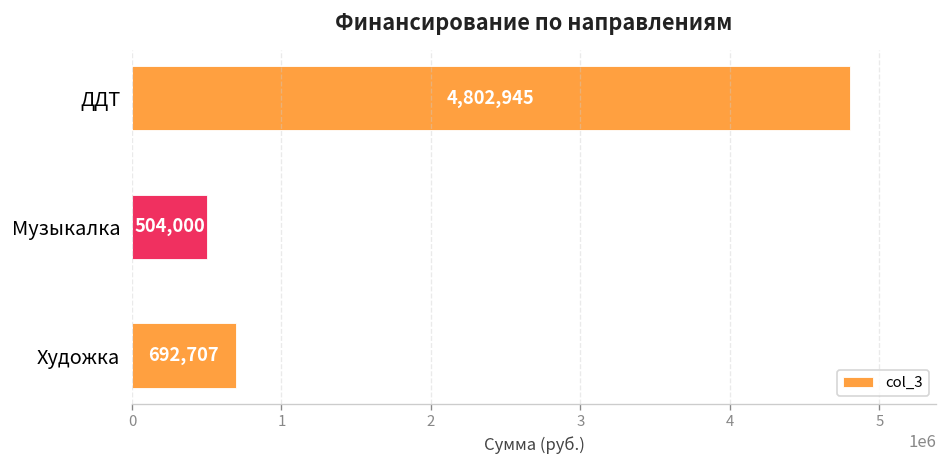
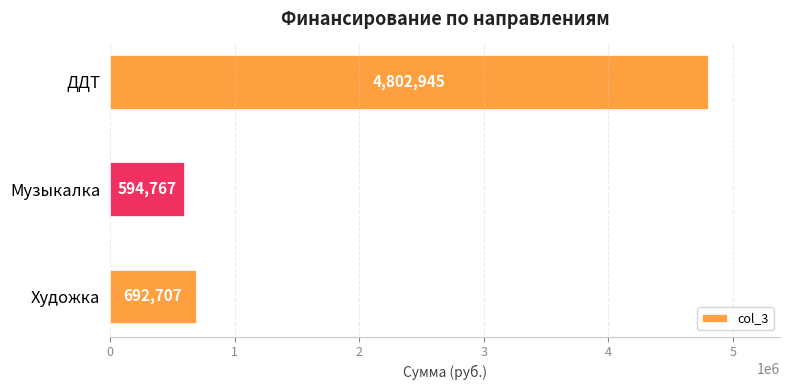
Музыкалка: 504,000 -> 594,767
